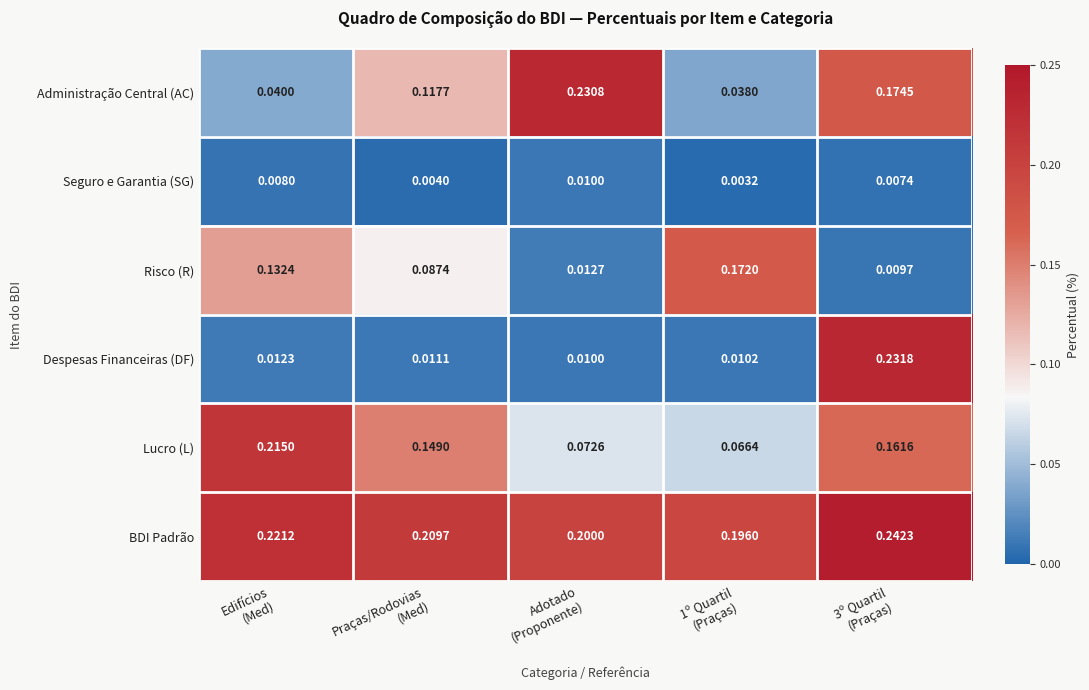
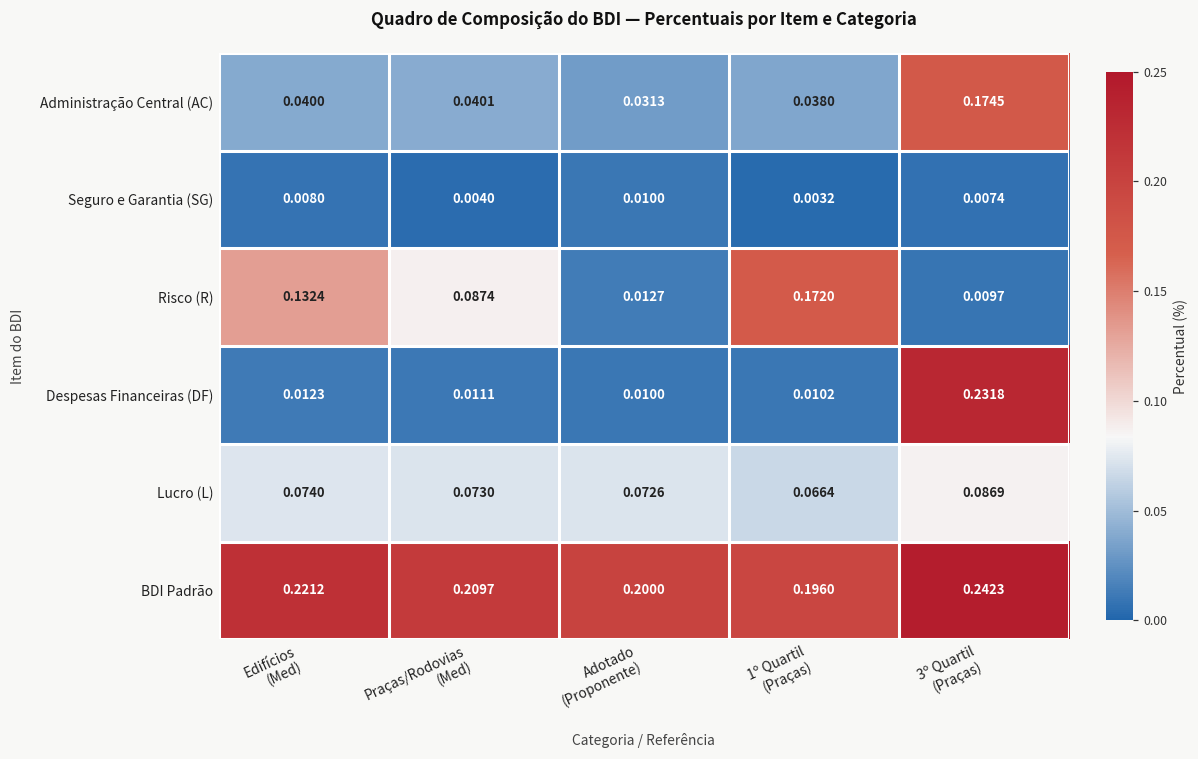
Administração Central (AC), Praças/Rodovias (Med): 0.1177 -> 0.0401
Administração Central (AC), Adotado (Proponente): 0.2308 -> 0.0313
Lucro (L), Edifícios (Med): 0.2150 -> 0.0740
Lucro (L), Praças/Rodovias (Med): 0.1490 -> 0.0730
Lucro (L), 3º Quartil (Praças): 0.1616 -> 0.0869
